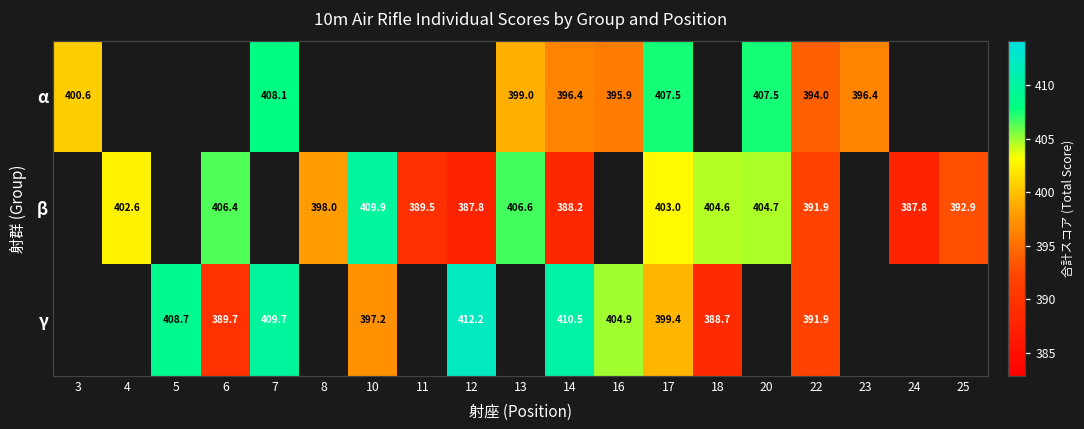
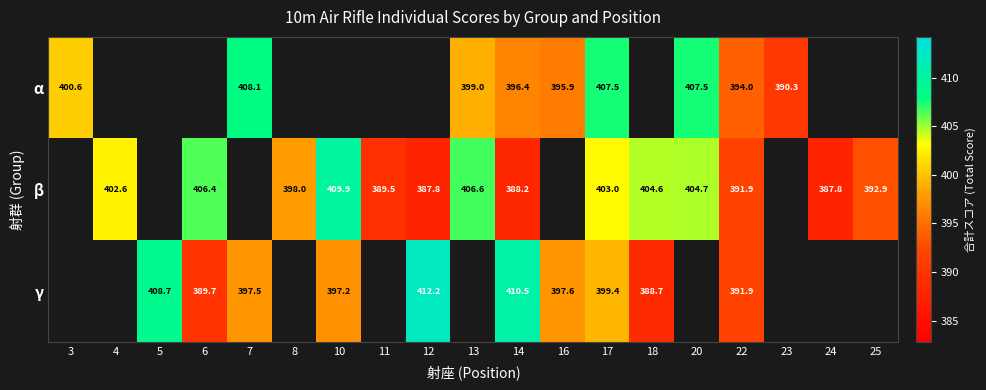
α, 23: 396.4 -> 390.3
γ, 7: 409.7 -> 397.5
γ, 16: 404.9 -> 397.6
